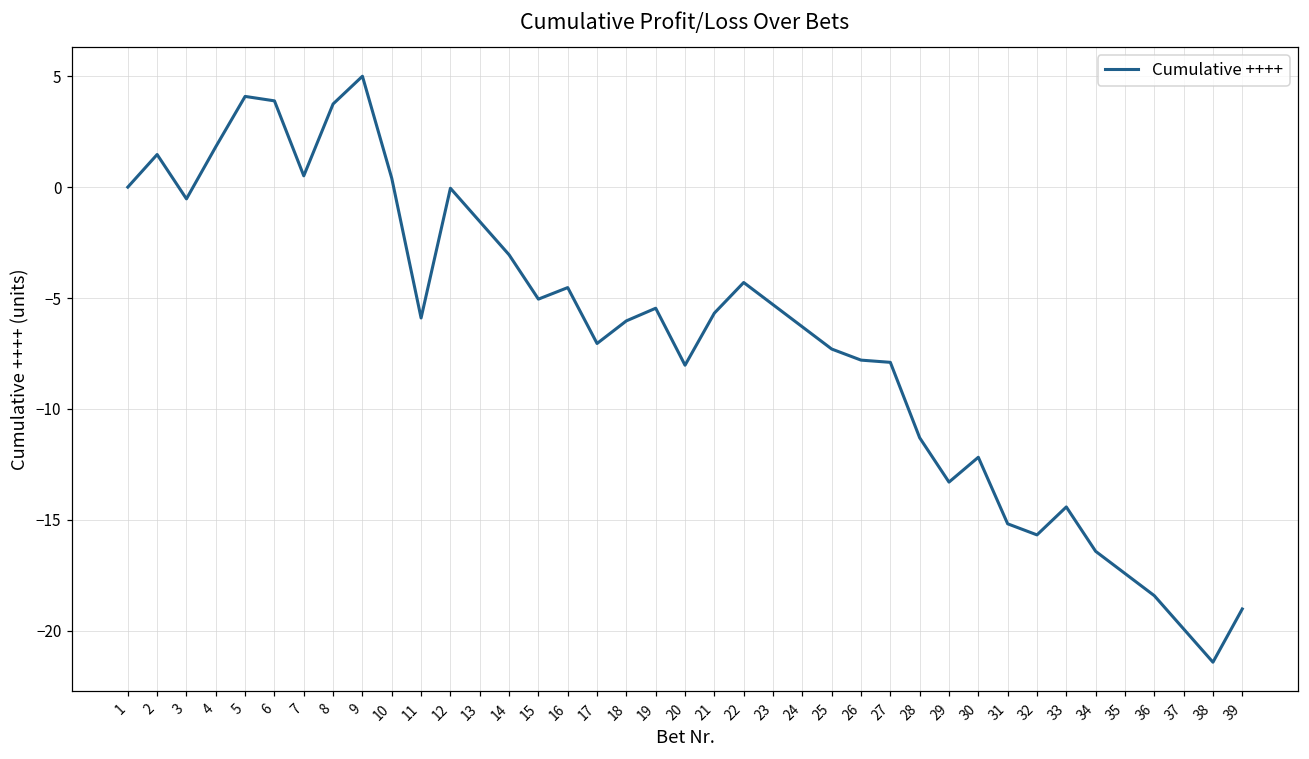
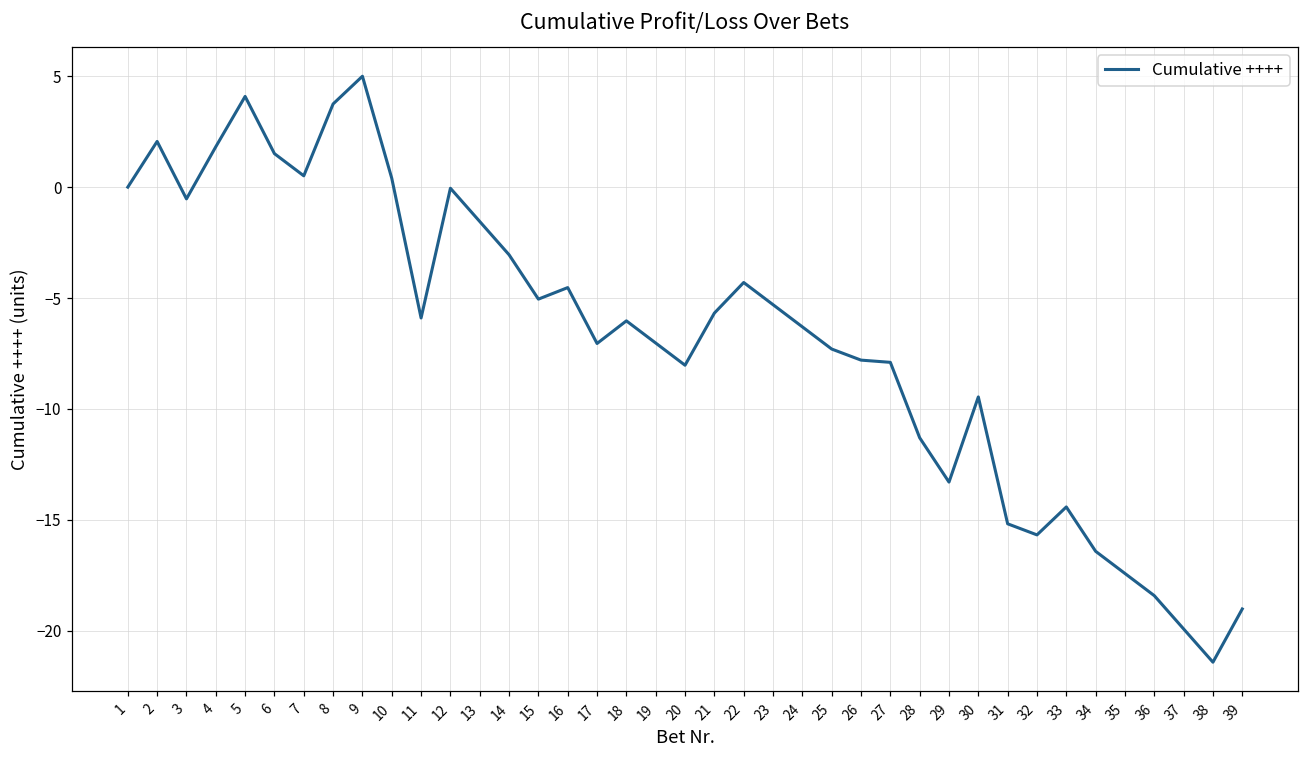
2: 1.5 -> 2.1
6: 3.9 -> 1.5
19: -5.5 -> -7.0
30: -12.2 -> -9.5
